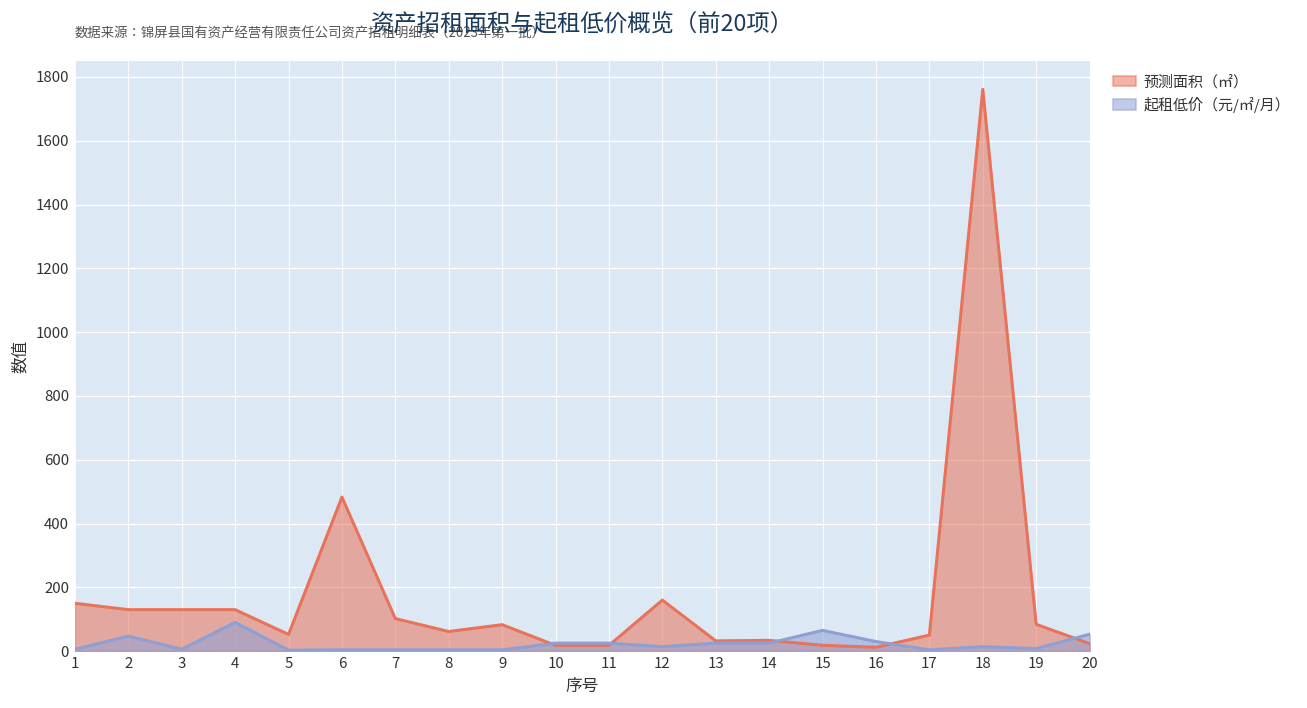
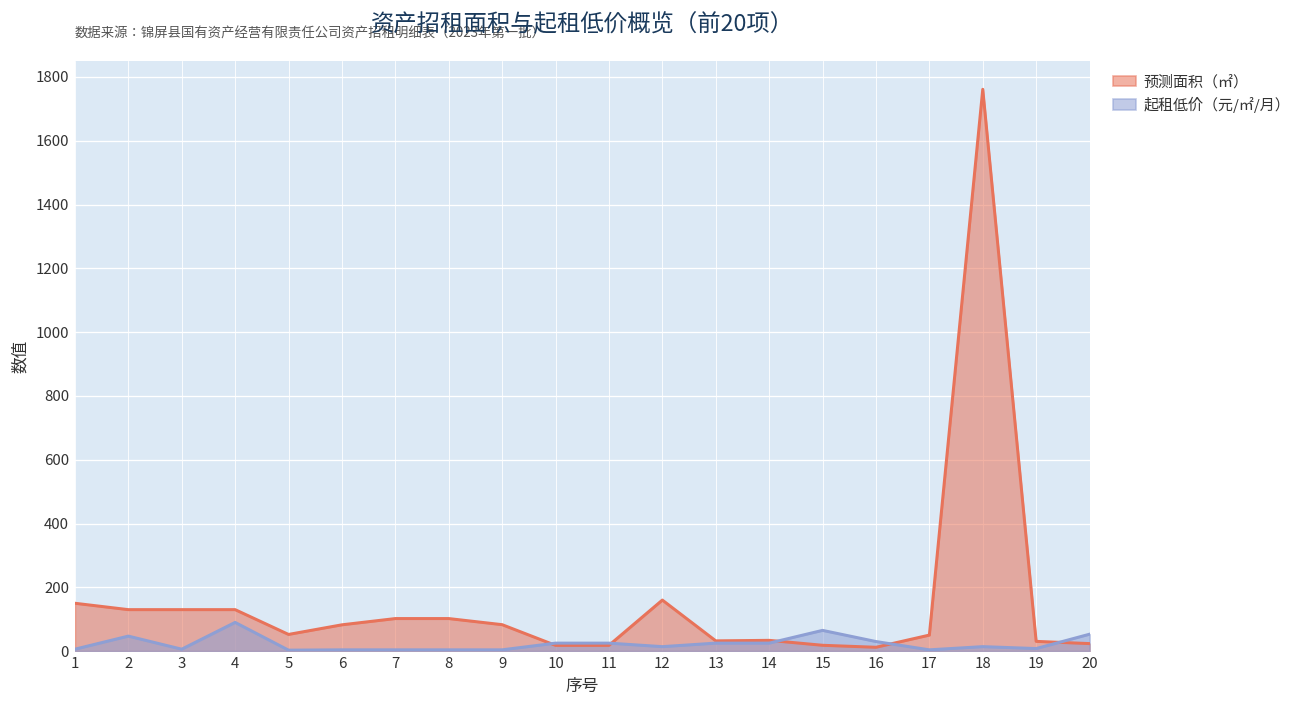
预测面积（㎡）, 6: 480 -> 80
预测面积（㎡）, 8: 60 -> 100
预测面积（㎡）, 19: 80 -> 30
